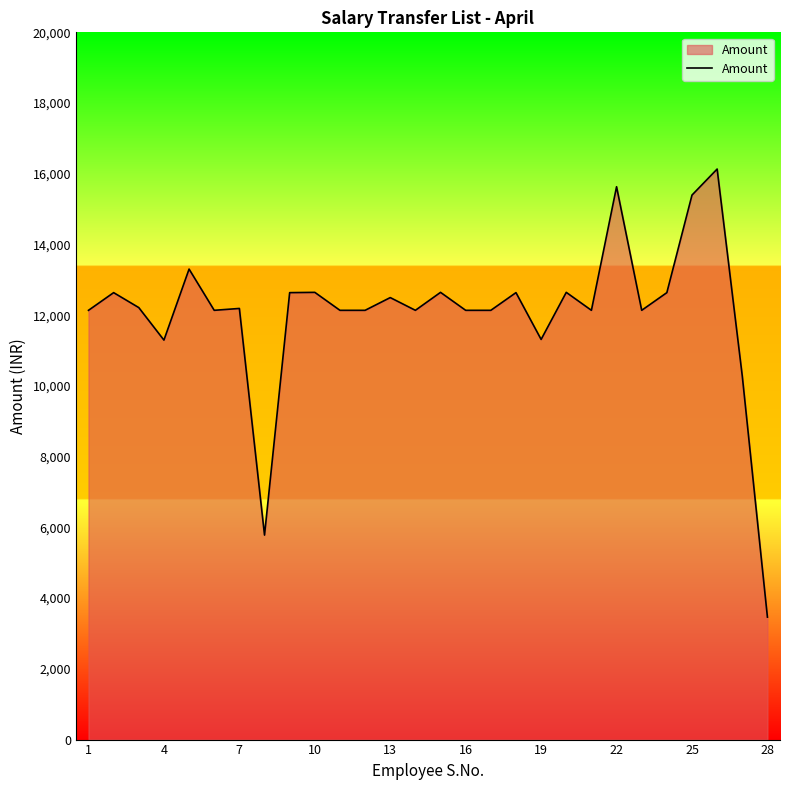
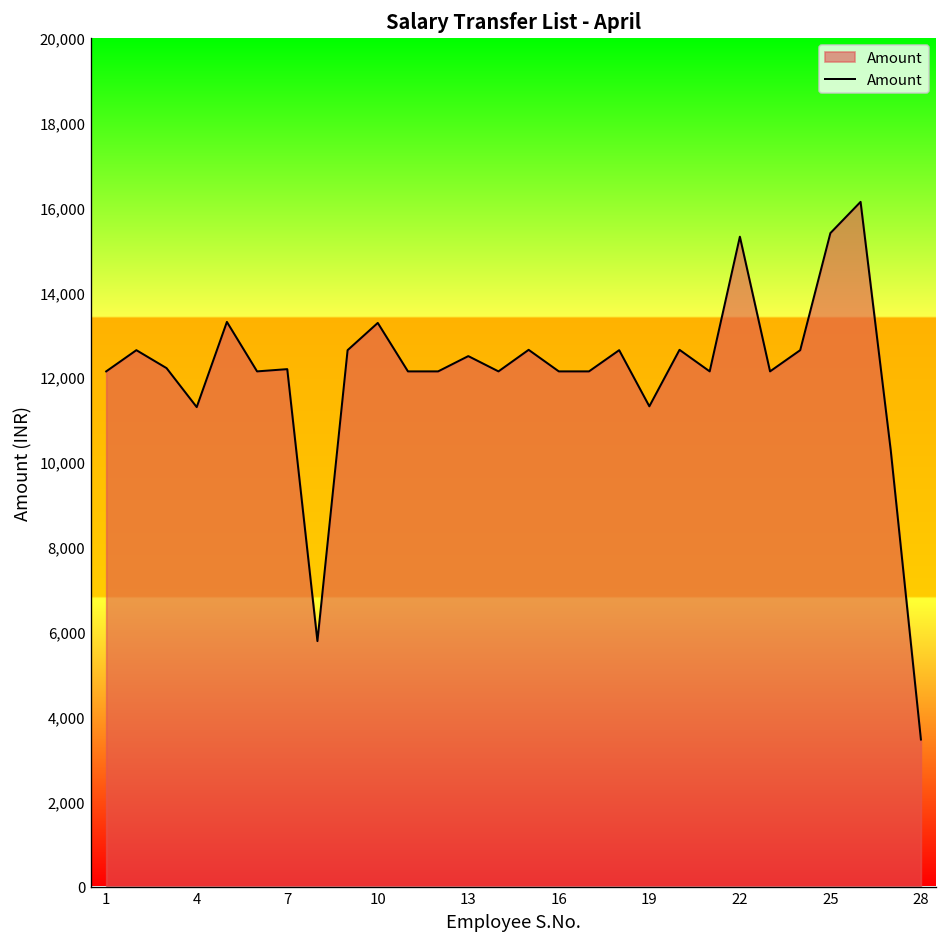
10: 12,600 -> 13,300
22: 15,600 -> 15,300
